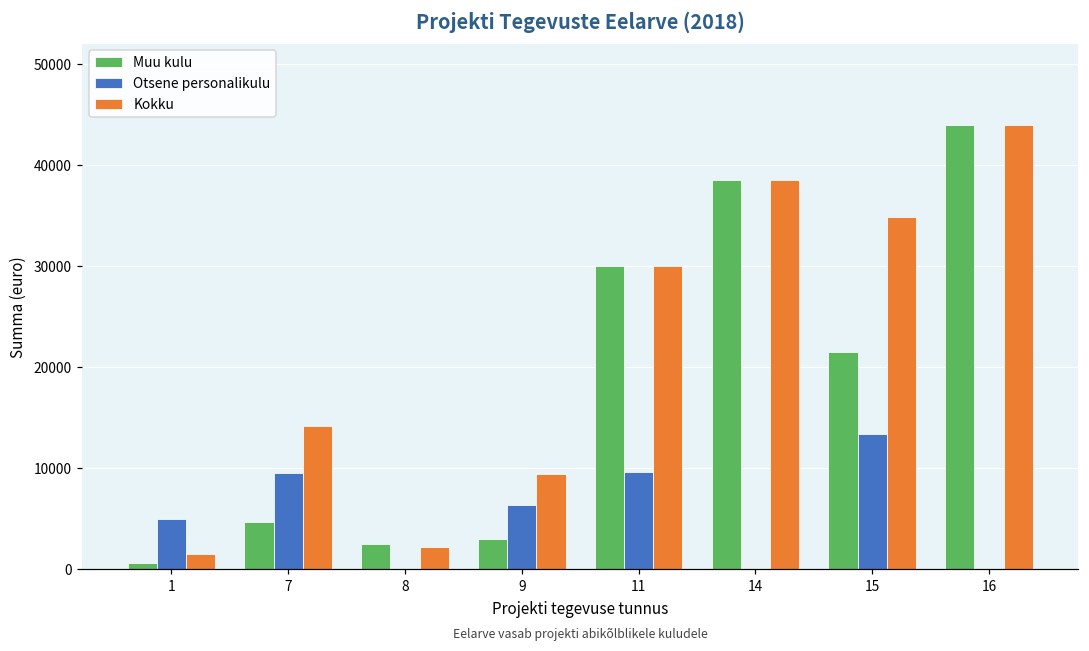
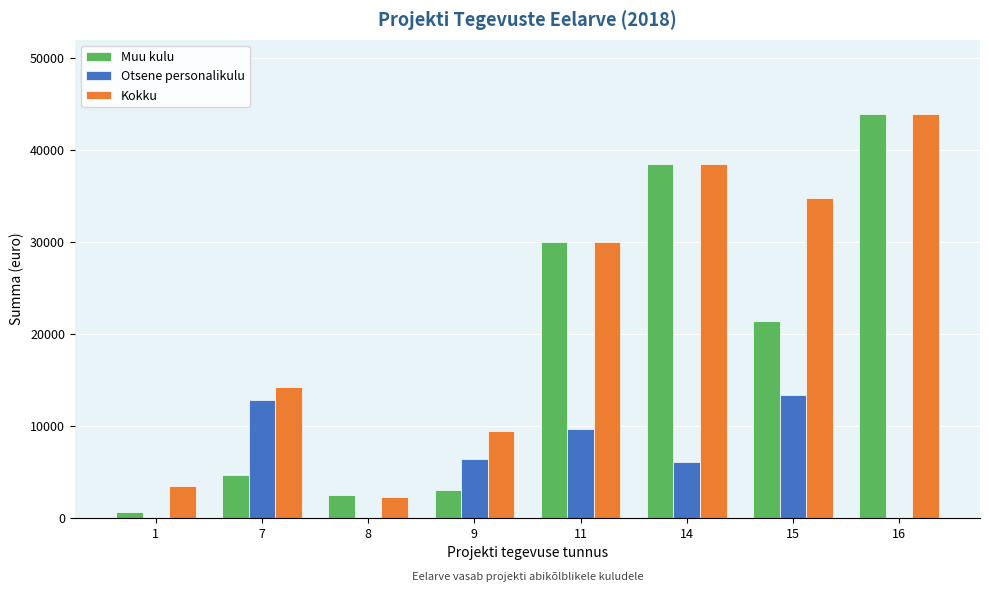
Otsene personalikulu, 1: 5000 -> 0
Kokku, 1: 2000 -> 3000
Otsene personalikulu, 7: 10000 -> 13000
Otsene personalikulu, 14: 0 -> 6000
